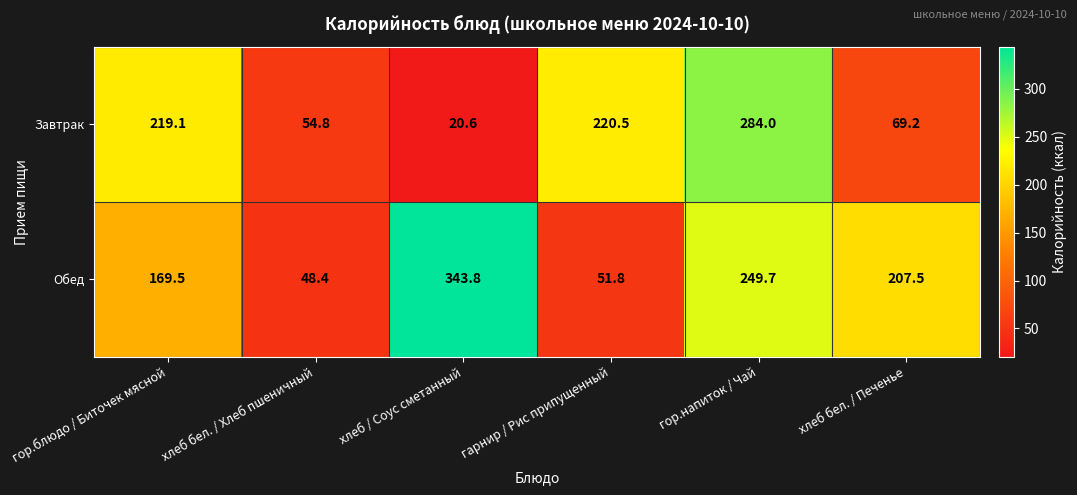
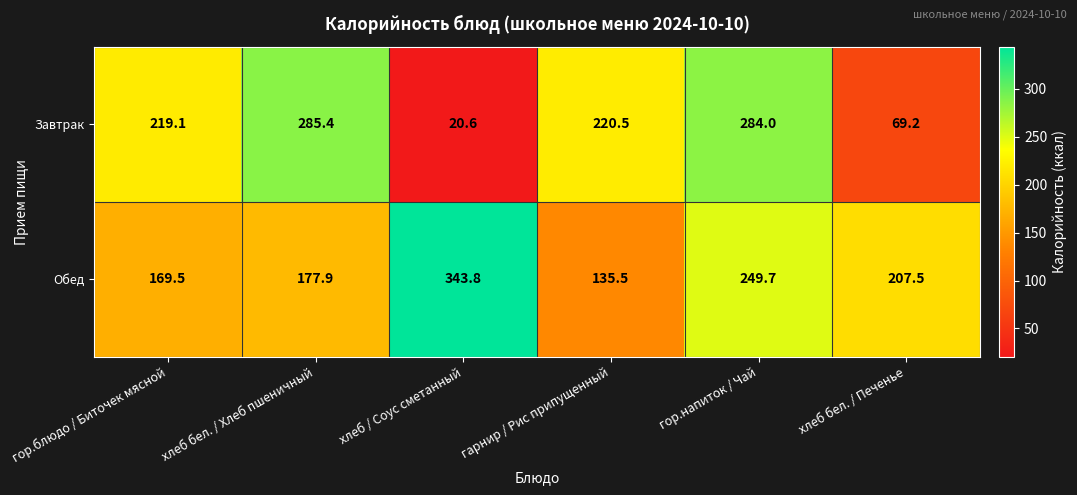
Завтрак, хлеб бел. / Хлеб пшеничный: 54.8 -> 285.4
Обед, хлеб бел. / Хлеб пшеничный: 48.4 -> 177.9
Обед, гарнир / Рис припущенный: 51.8 -> 135.5
